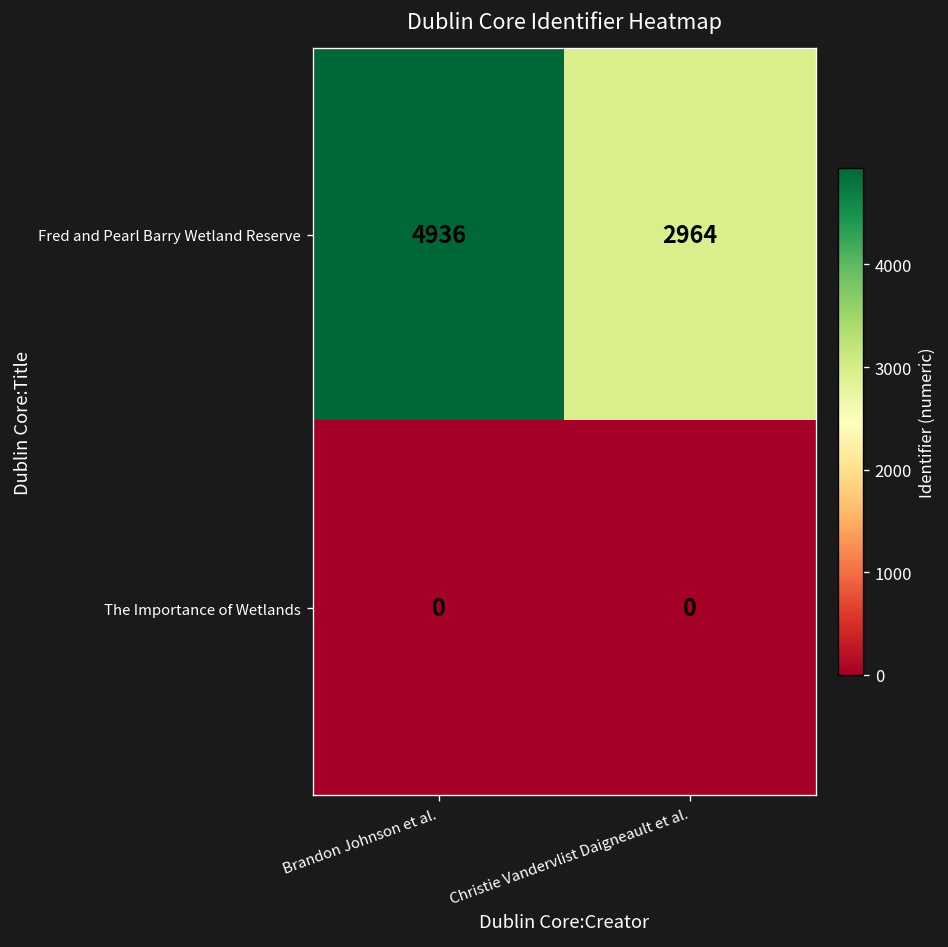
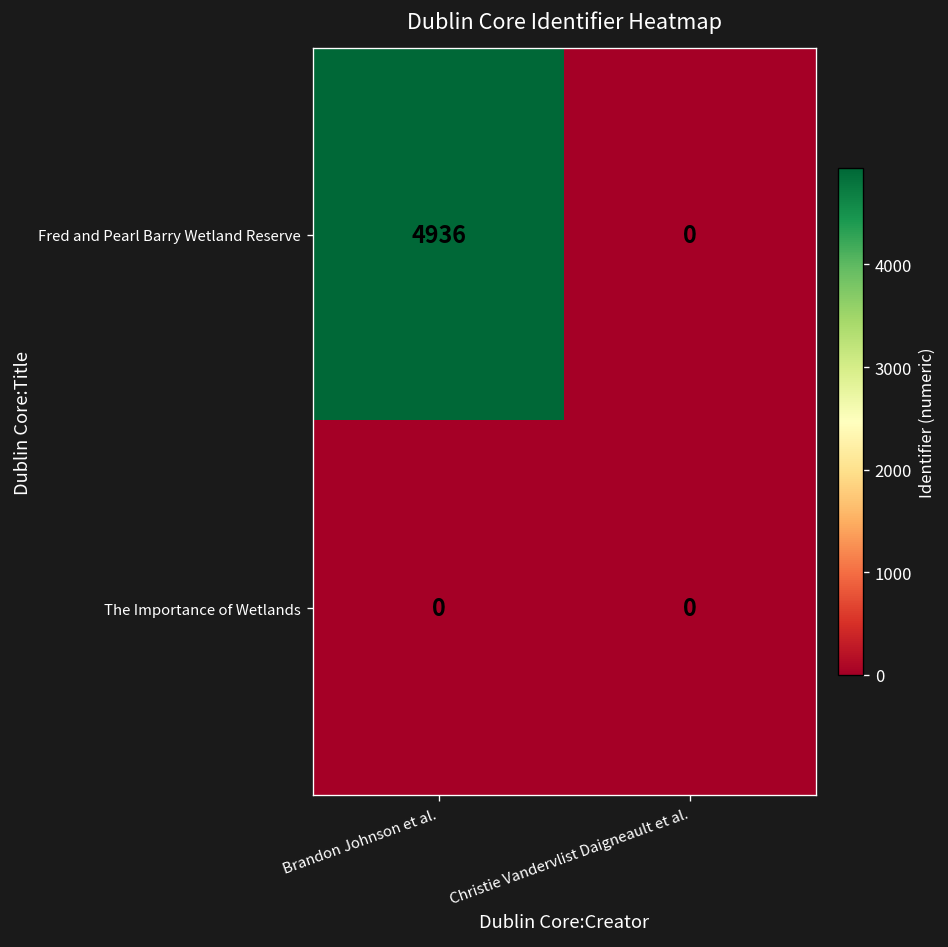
Fred and Pearl Barry Wetland Reserve, Christie Vandervlist Daigneault et al.: 2964 -> 0
